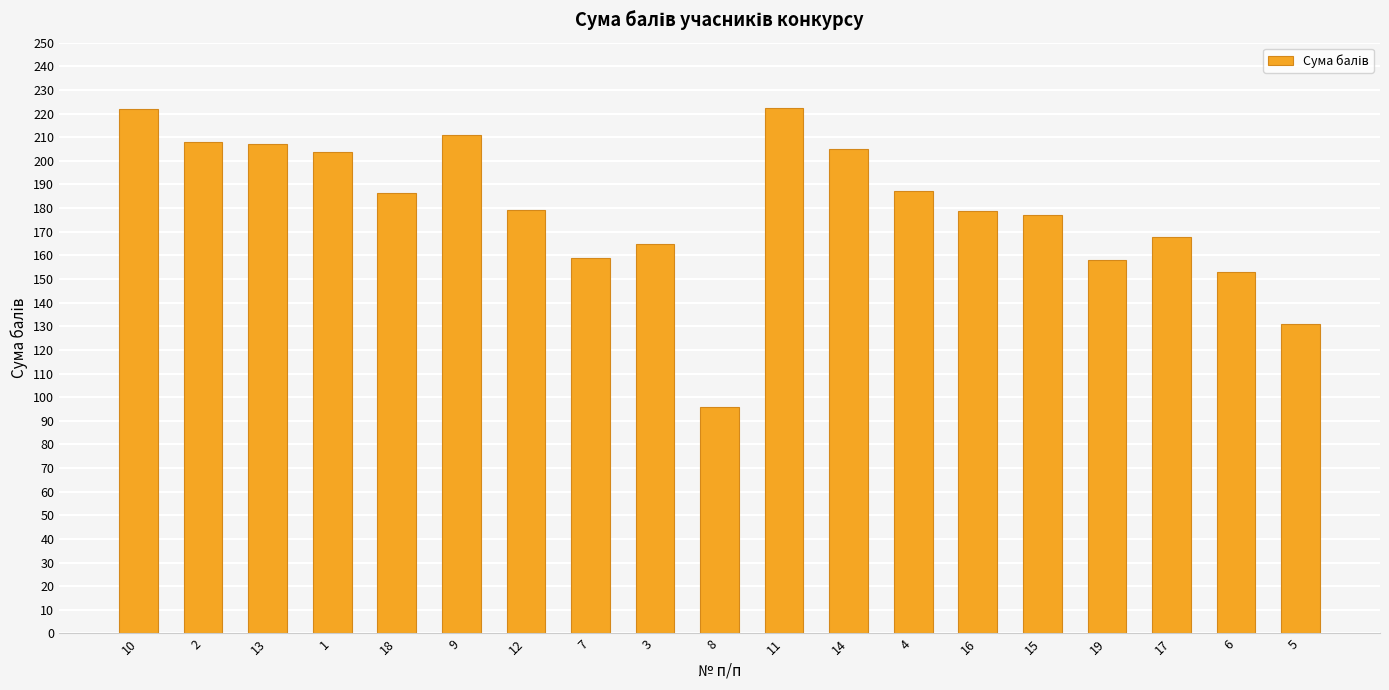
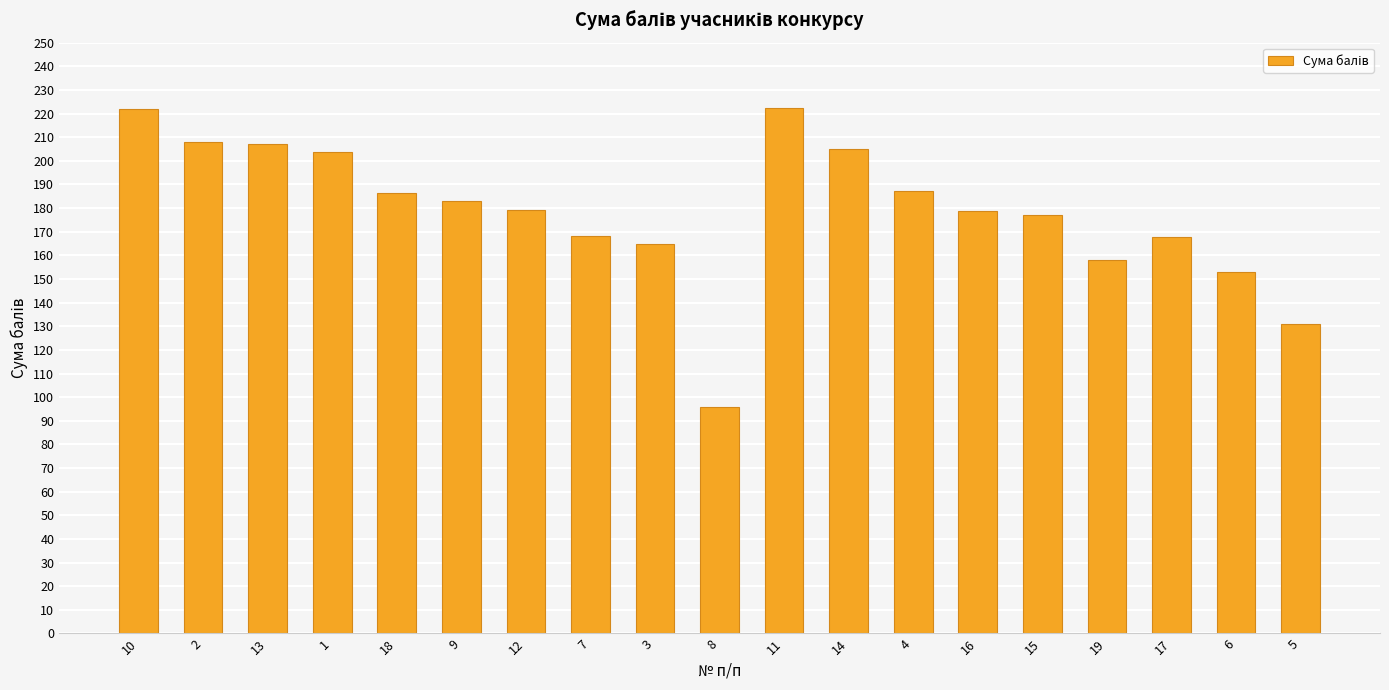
9: 211 -> 183
7: 159 -> 168
